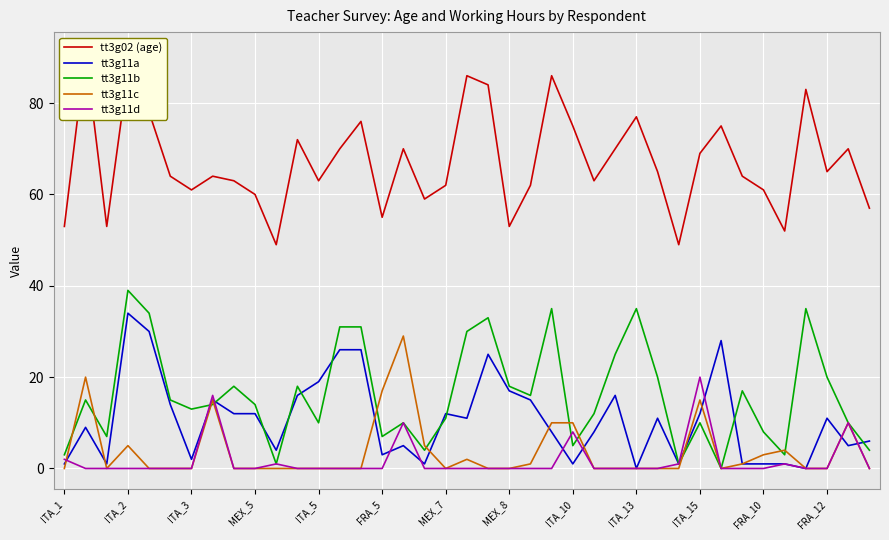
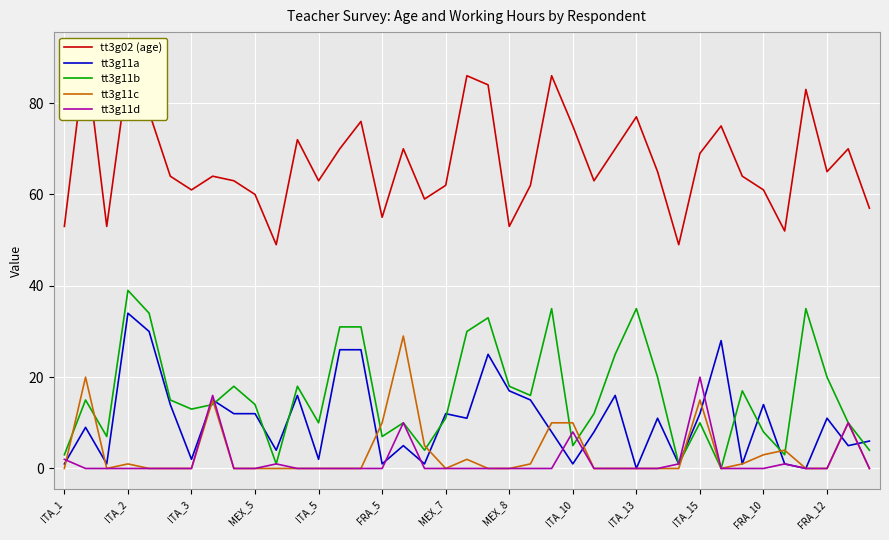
tt3g11c, ITA_2: 5 -> 1
tt3g11a, ITA_5: 19 -> 2
tt3g11a, FRA_5: 3 -> 1
tt3g11c, FRA_5: 17 -> 10
tt3g11a, FRA_10: 1 -> 14
